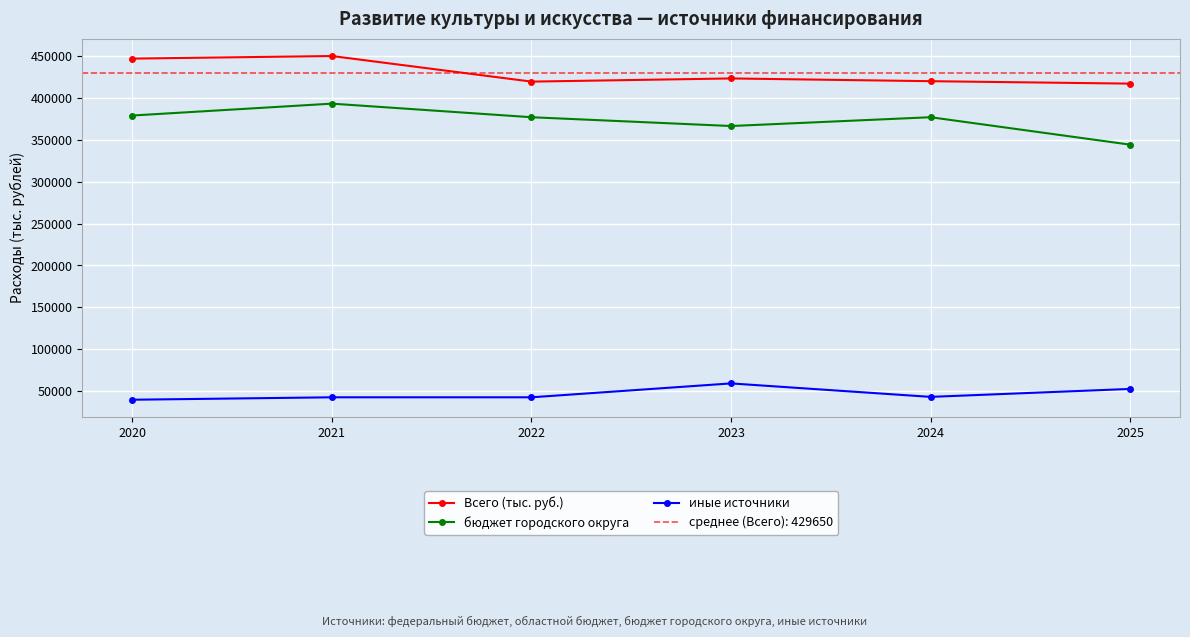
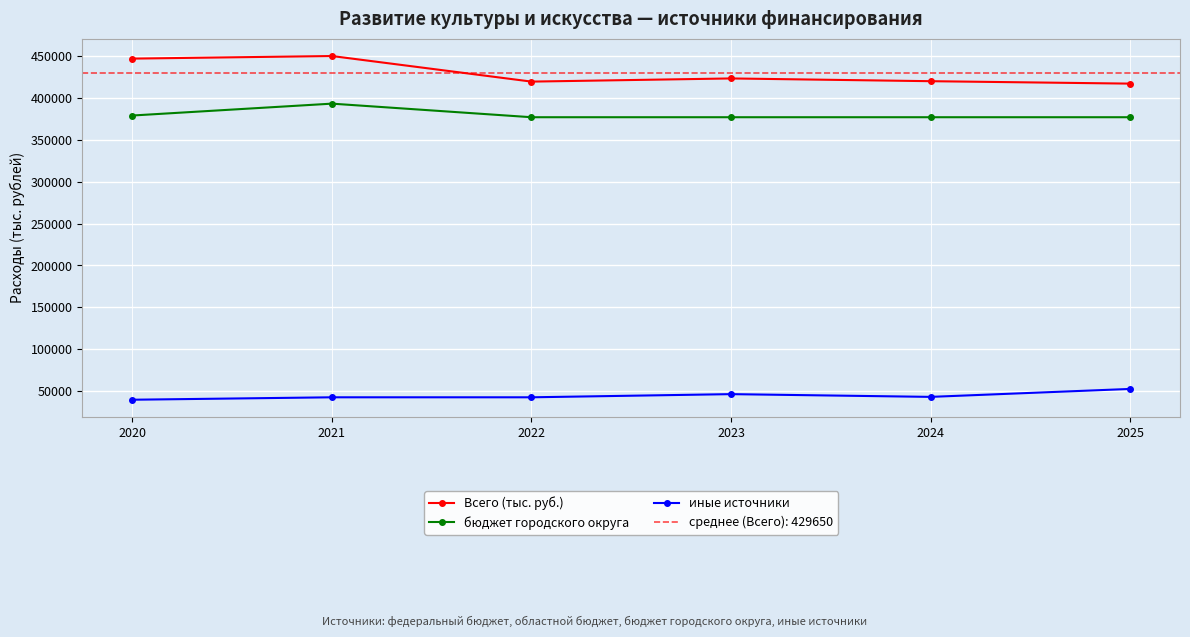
бюджет городского округа, 2023: 370000 -> 380000
иные источники, 2023: 60000 -> 50000
бюджет городского округа, 2025: 340000 -> 380000
